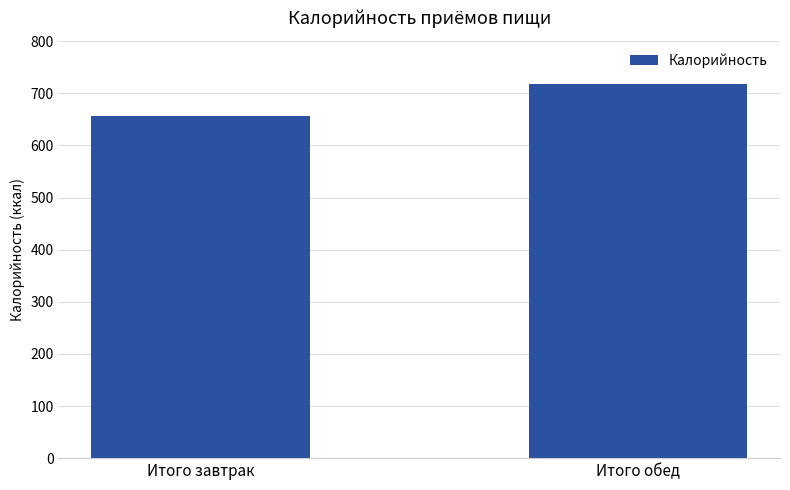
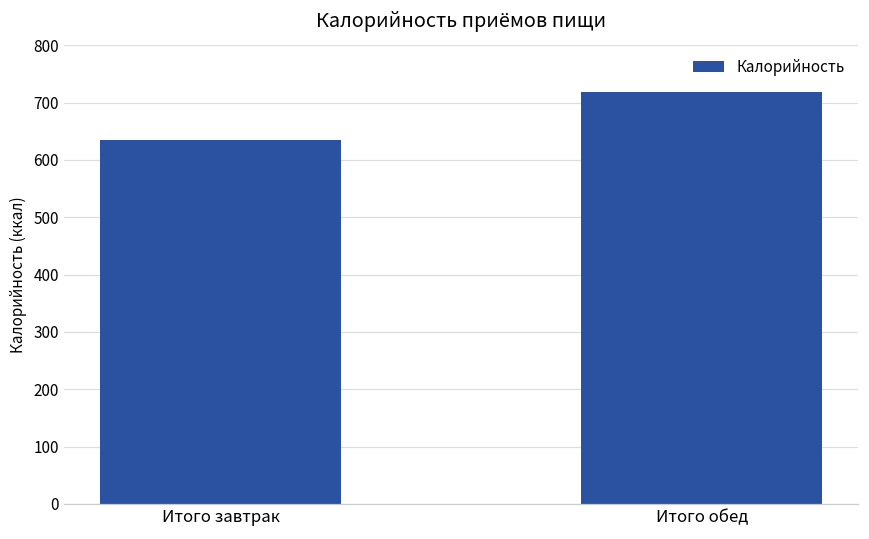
Итого завтрак: 660 -> 630
